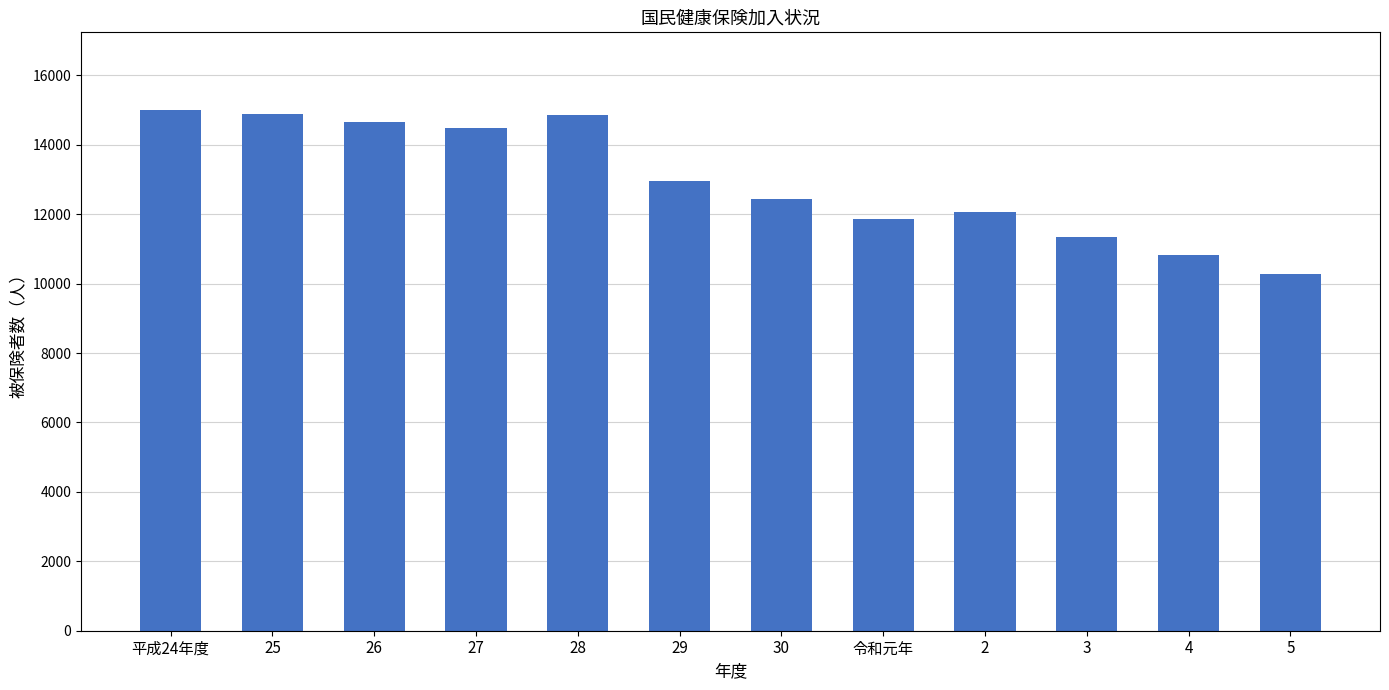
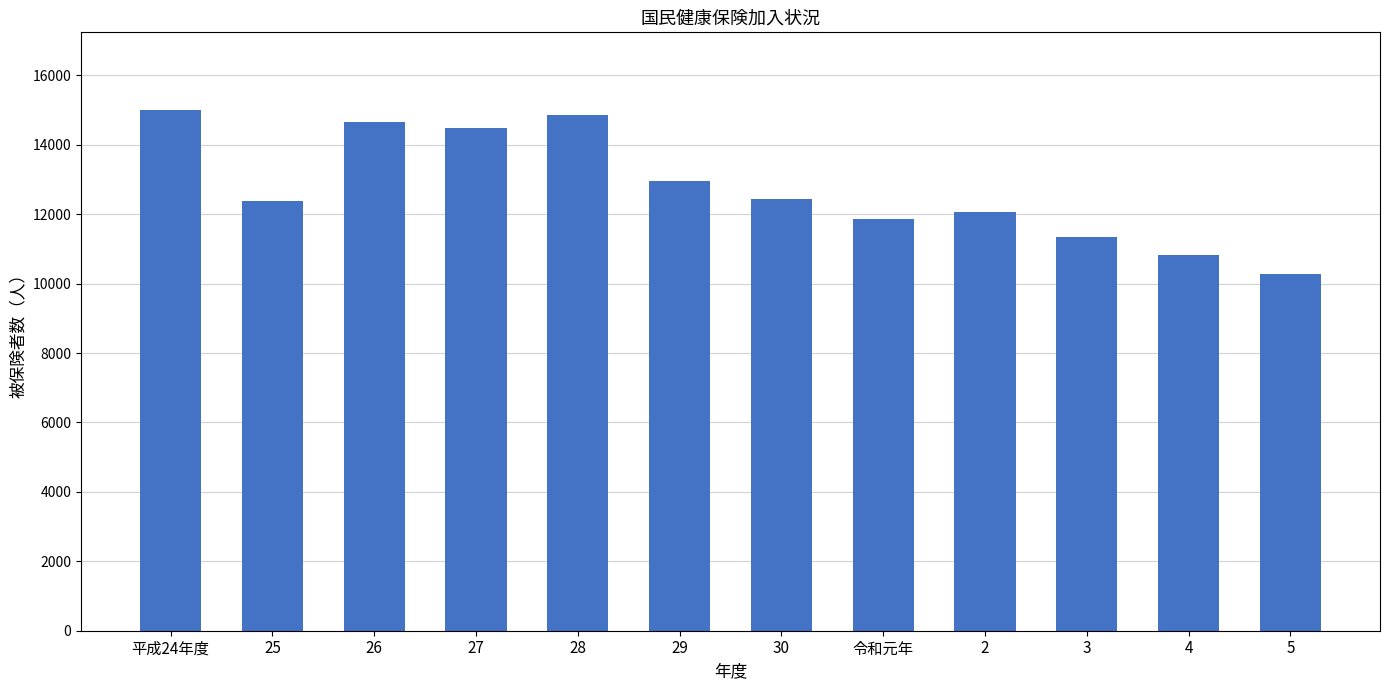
25: 14900 -> 12400
